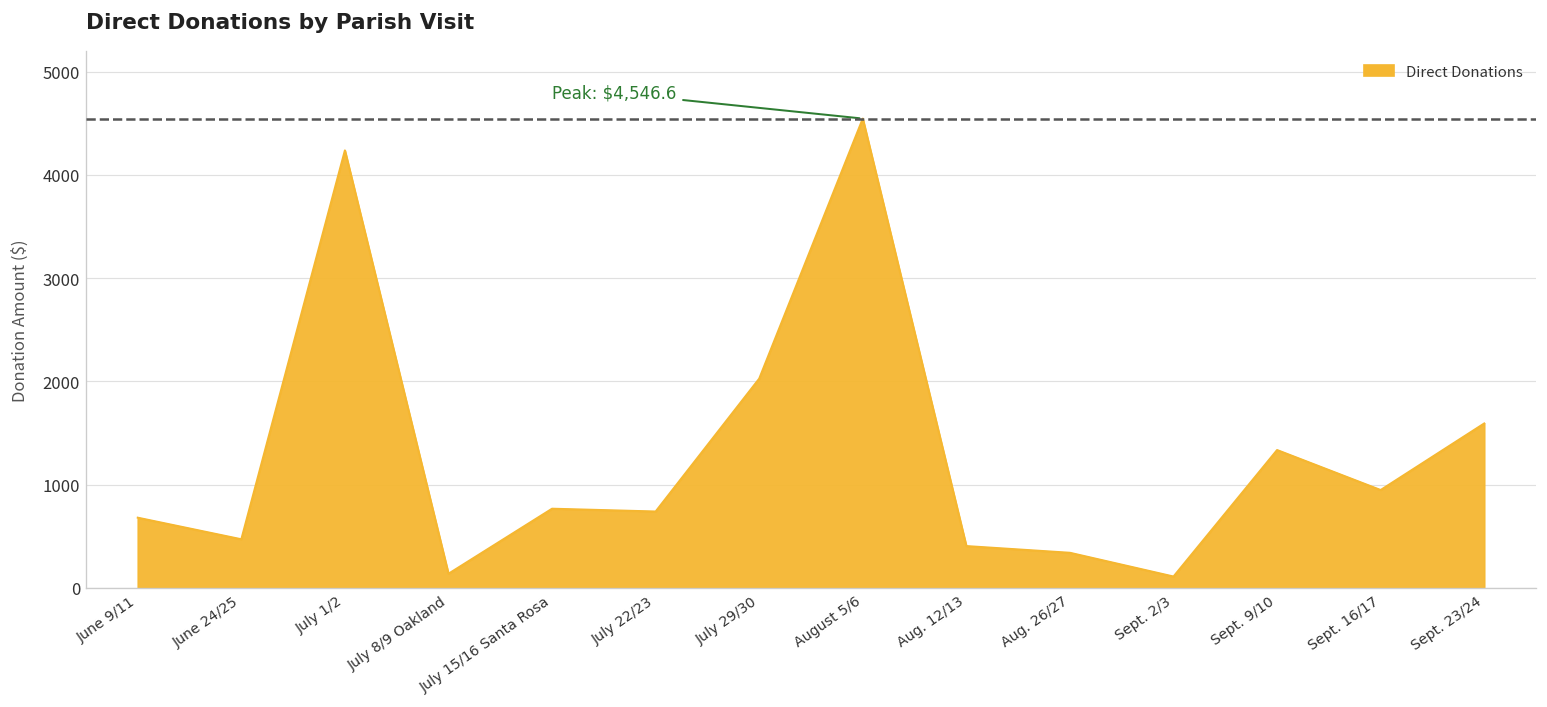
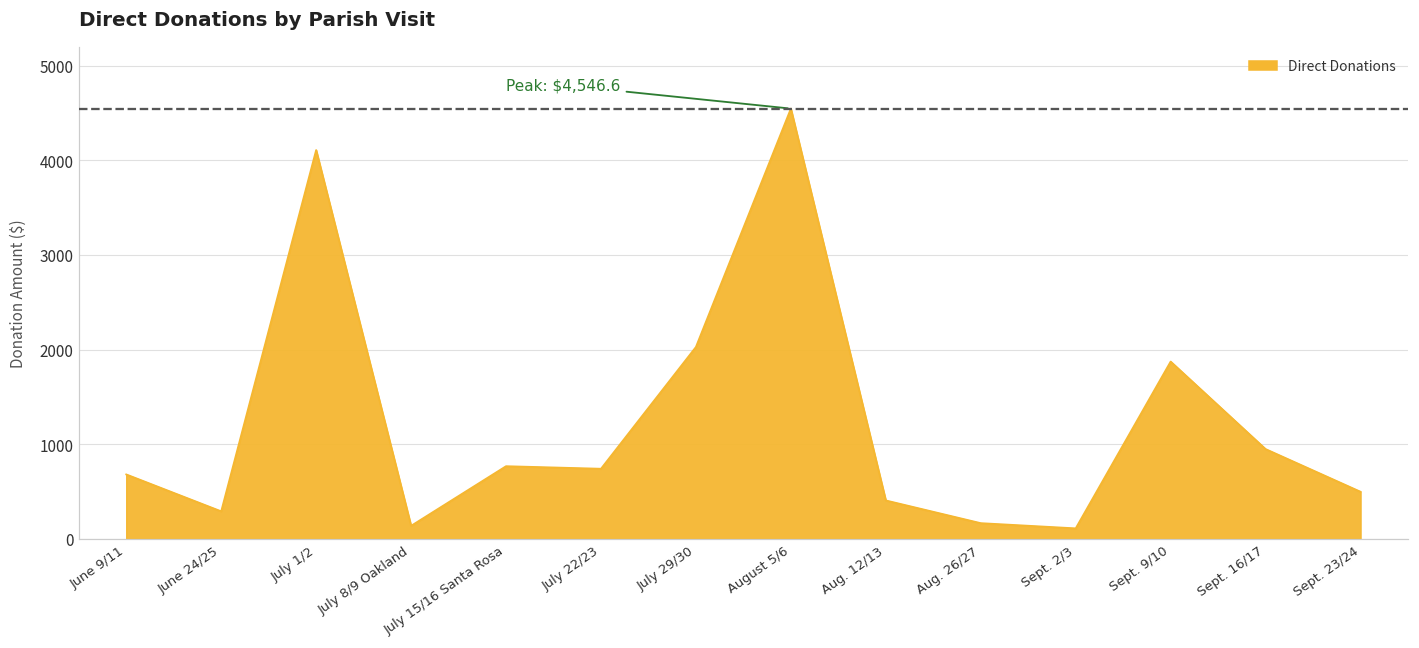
June 24/25: 500 -> 300
July 1/2: 4200 -> 4100
Aug. 26/27: 300 -> 200
Sept. 9/10: 1300 -> 1900
Sept. 23/24: 1600 -> 500
